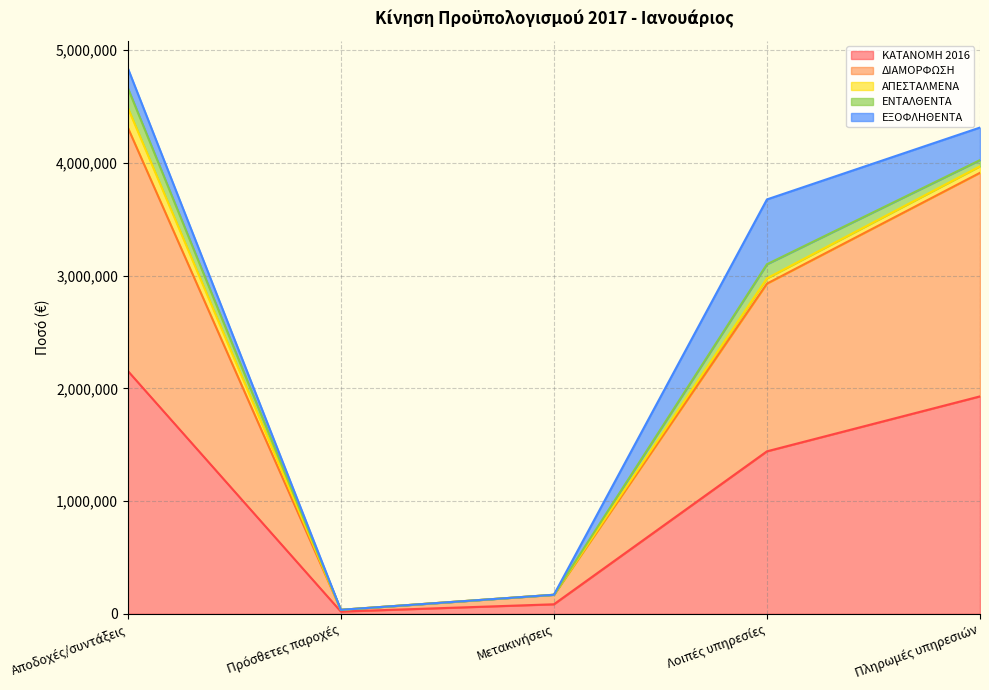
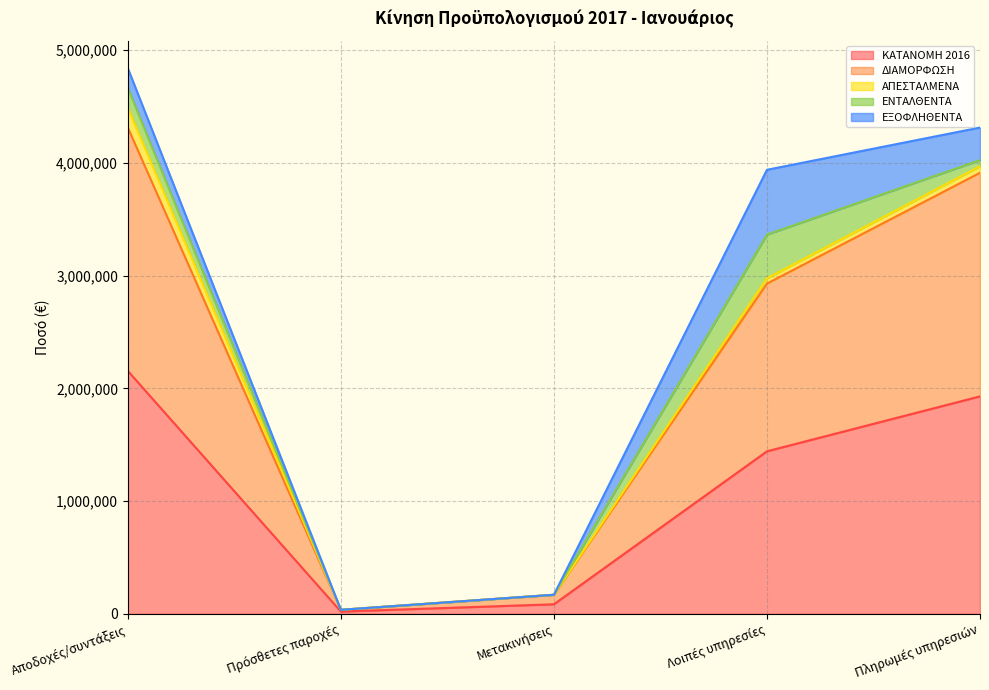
ΕΝΤΑΛΘΕΝΤΑ, Λοιπές υπηρεσίες: 130,000 -> 390,000
